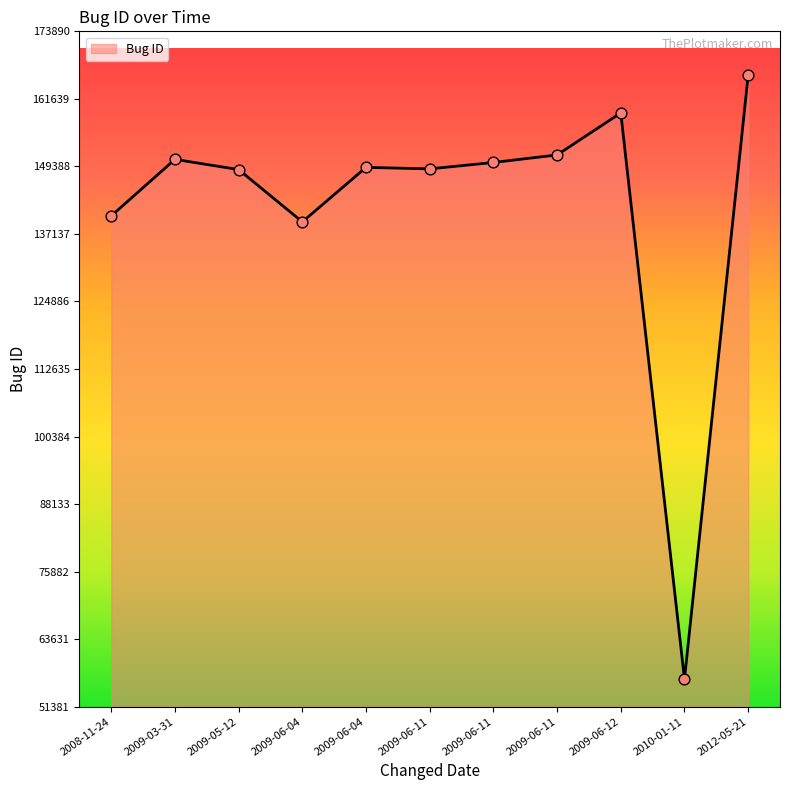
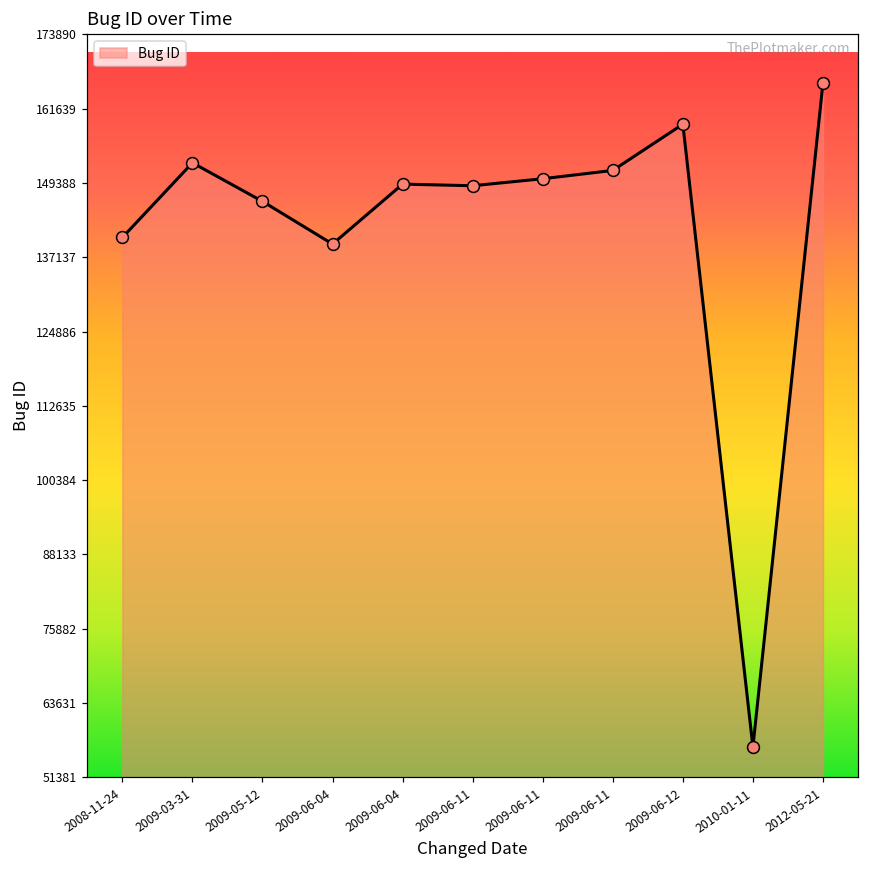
2009-03-31: 151000 -> 153000
2009-05-12: 149000 -> 146000
